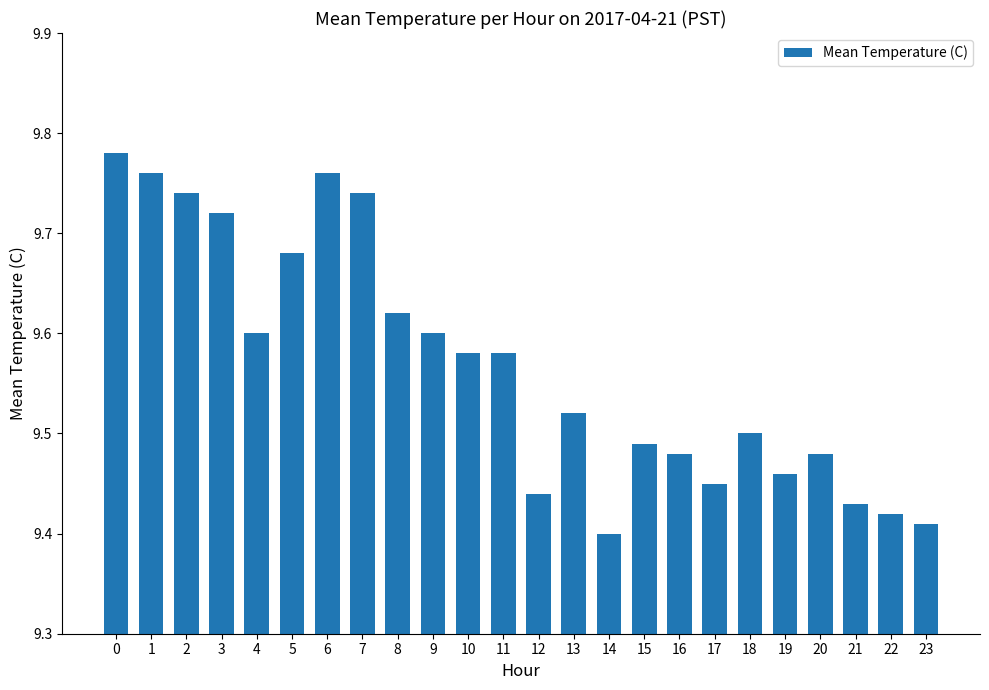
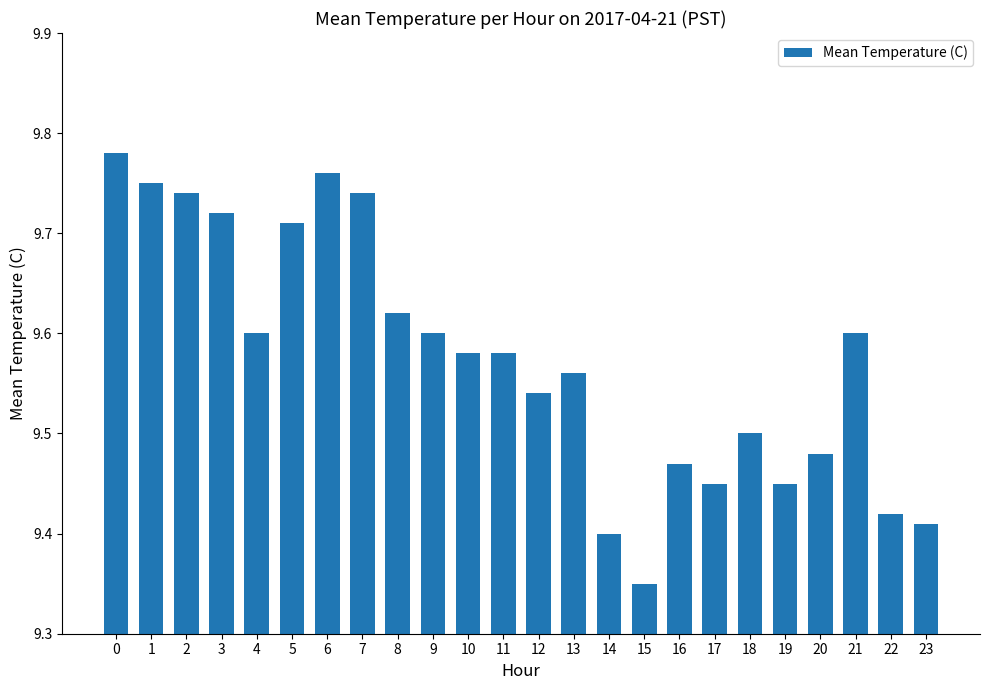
1: 9.76 -> 9.75
5: 9.68 -> 9.71
12: 9.44 -> 9.54
13: 9.52 -> 9.56
15: 9.49 -> 9.35
16: 9.48 -> 9.47
19: 9.46 -> 9.45
21: 9.43 -> 9.60
